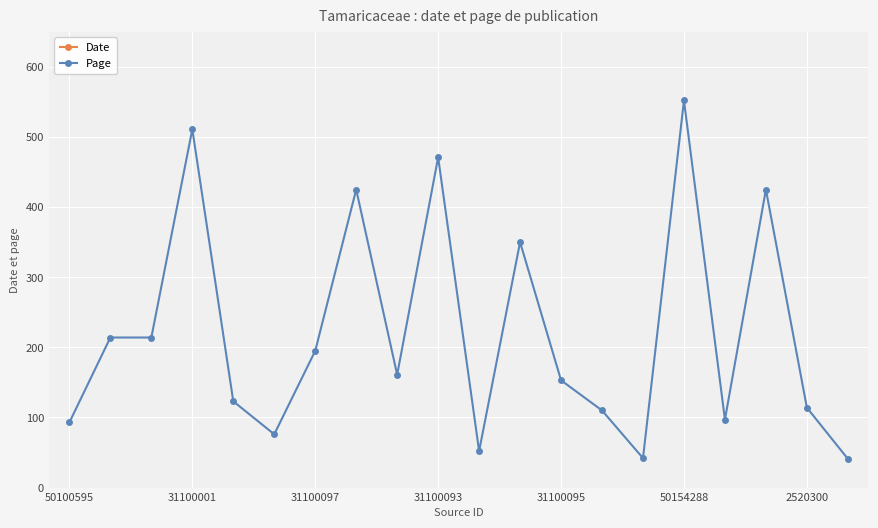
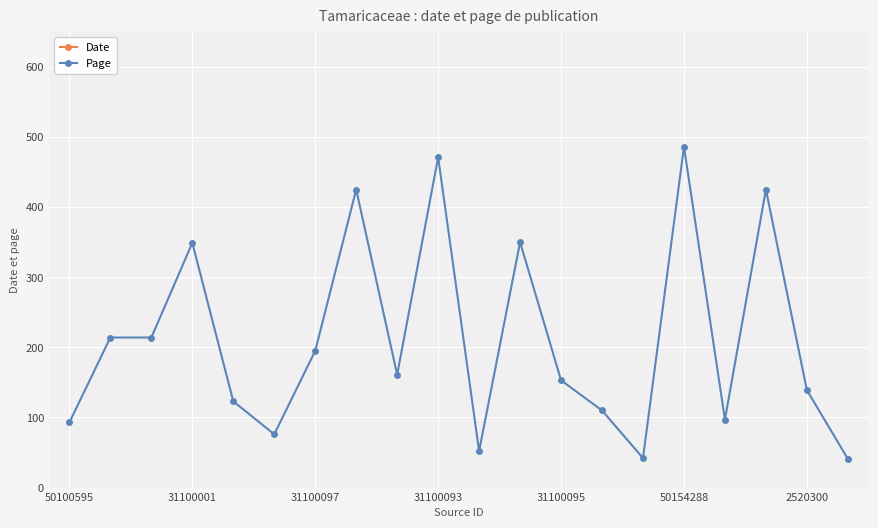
Page, 31100001: 510 -> 350
Page, 50154288: 550 -> 490
Page, 2520300: 110 -> 140
